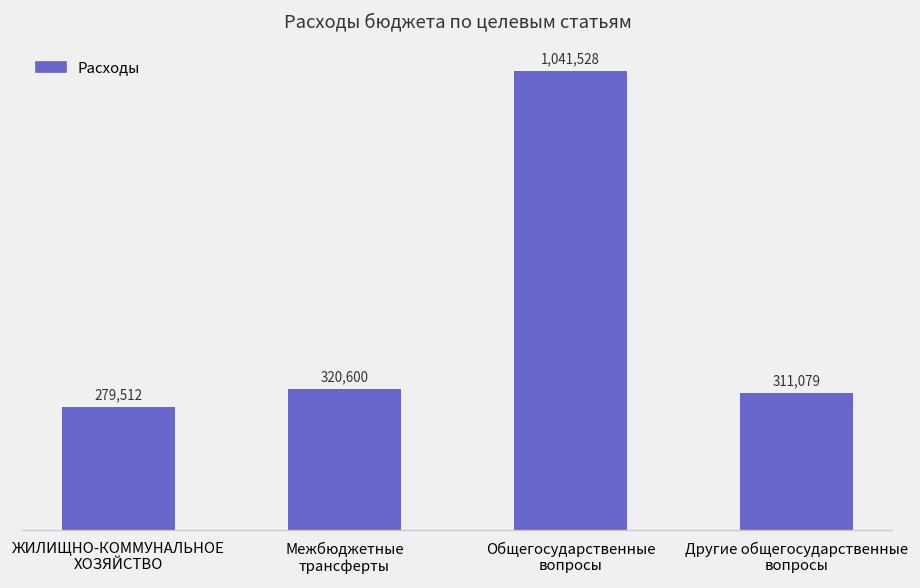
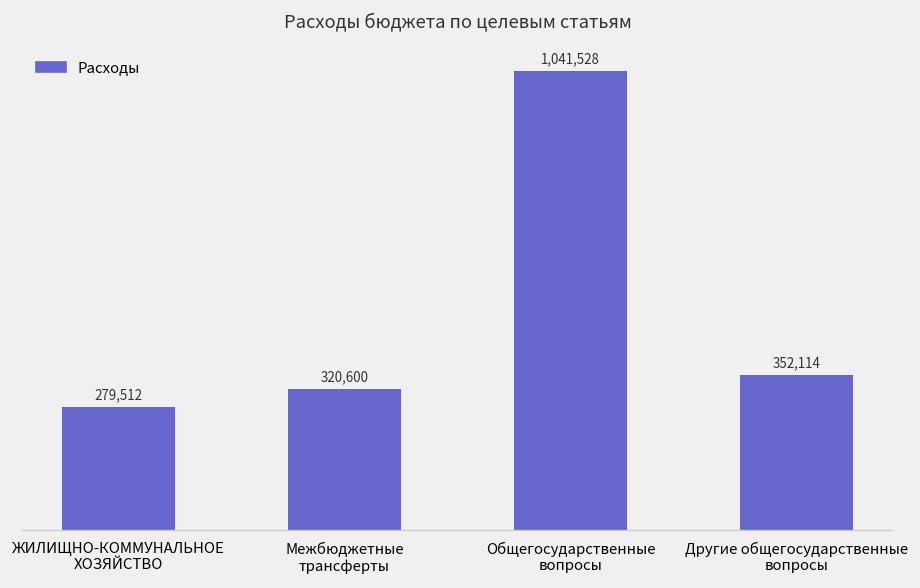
Другие общегосударственные вопросы: 311,079 -> 352,114
